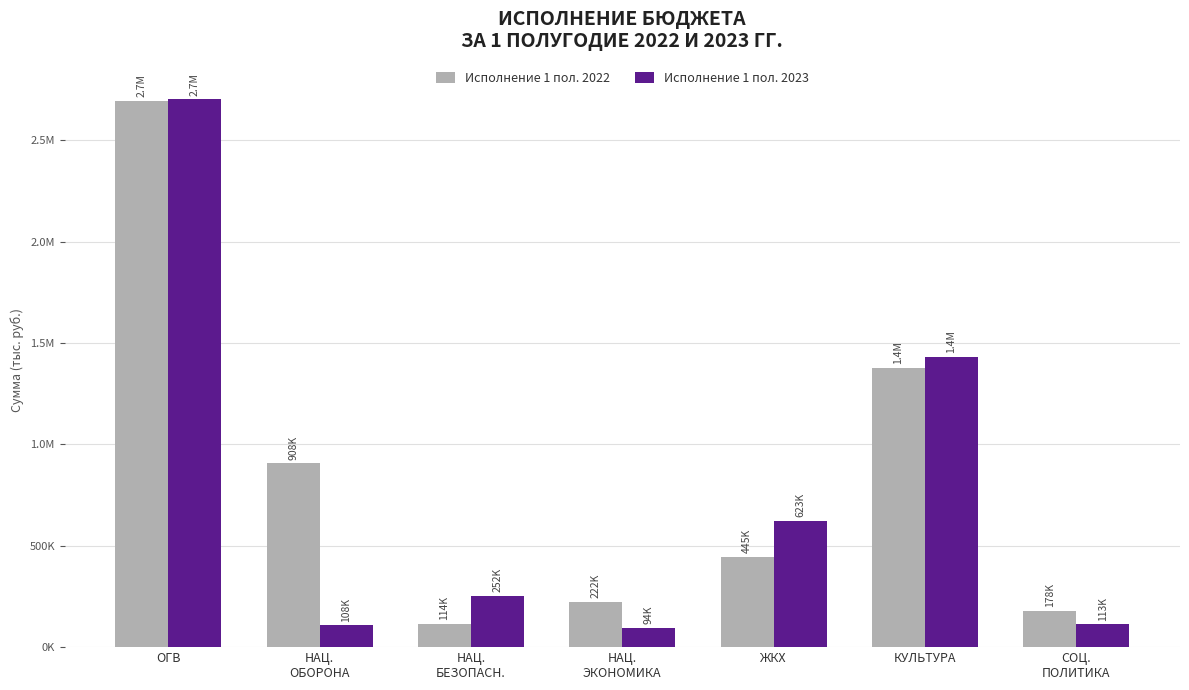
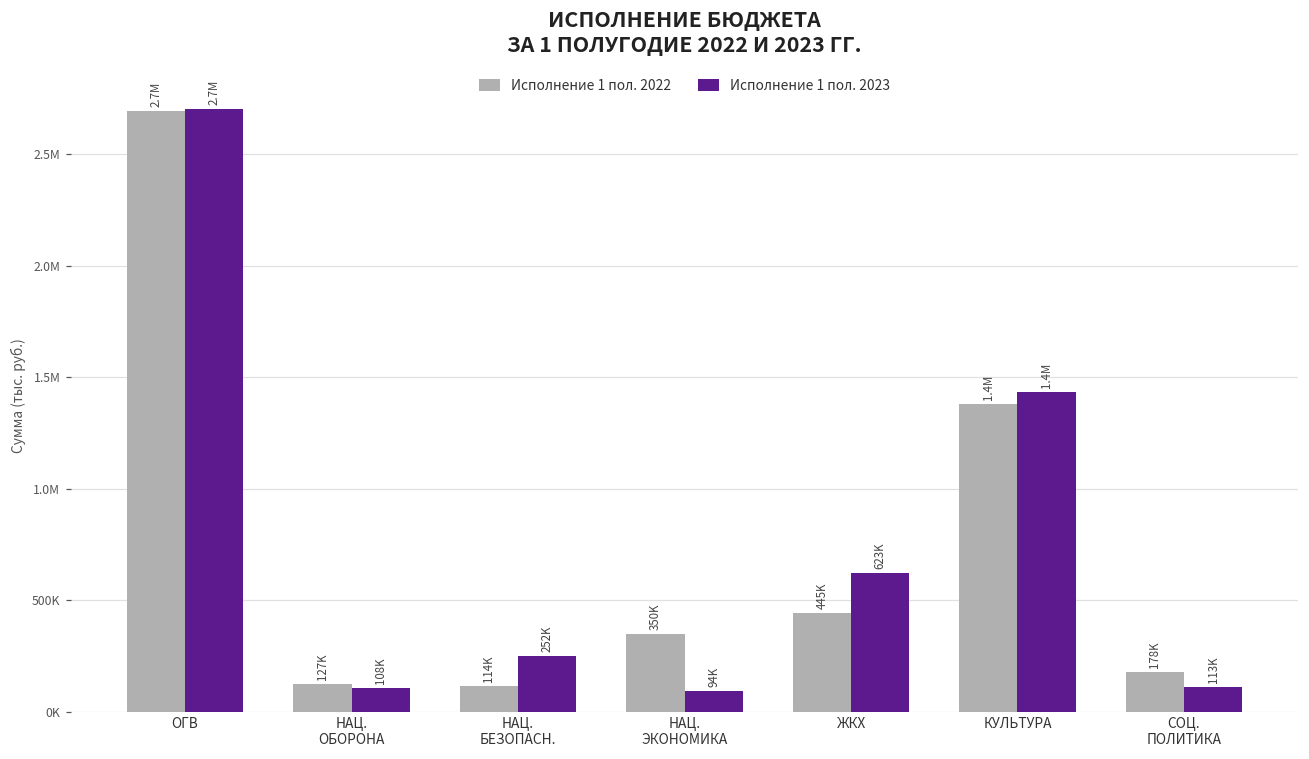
Исполнение 1 пол. 2022, НАЦ. ОБОРОНА: 908K -> 127K
Исполнение 1 пол. 2022, НАЦ. ЭКОНОМИКА: 222K -> 350K
